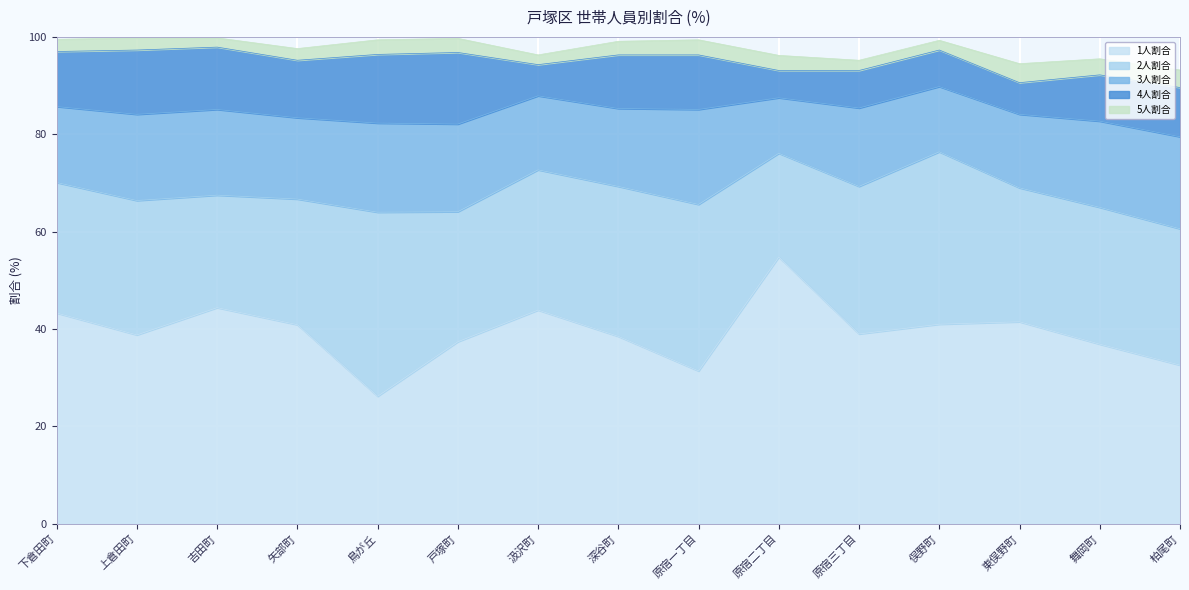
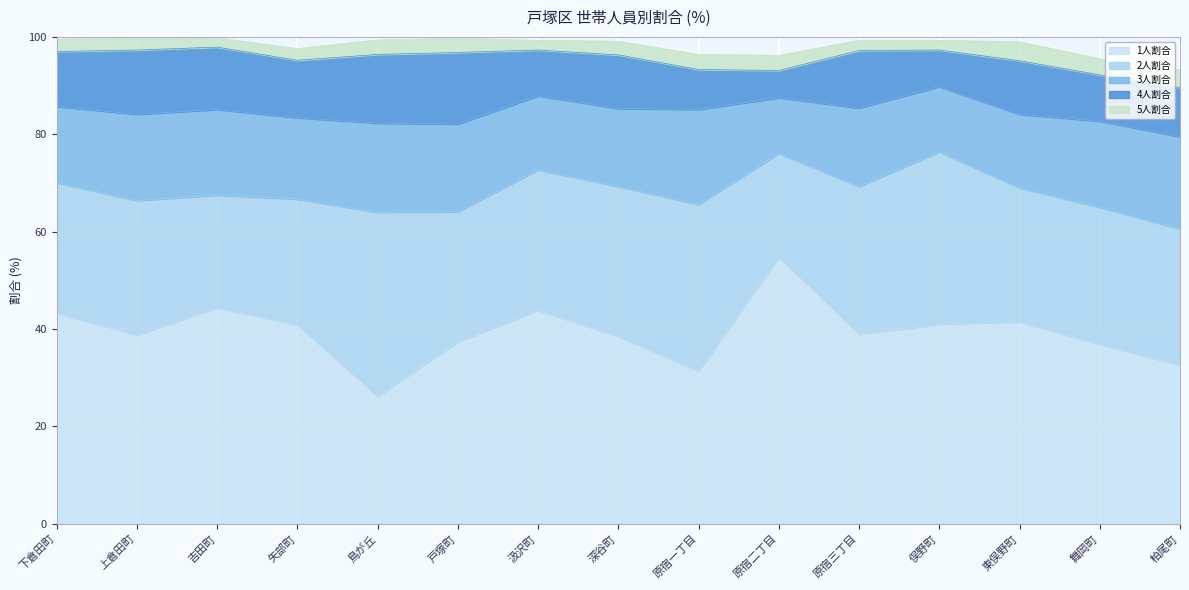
4人割合, 汲沢町: 6 -> 9
4人割合, 原宿一丁目: 11 -> 8
4人割合, 原宿三丁目: 8 -> 12
4人割合, 東俣野町: 7 -> 11
